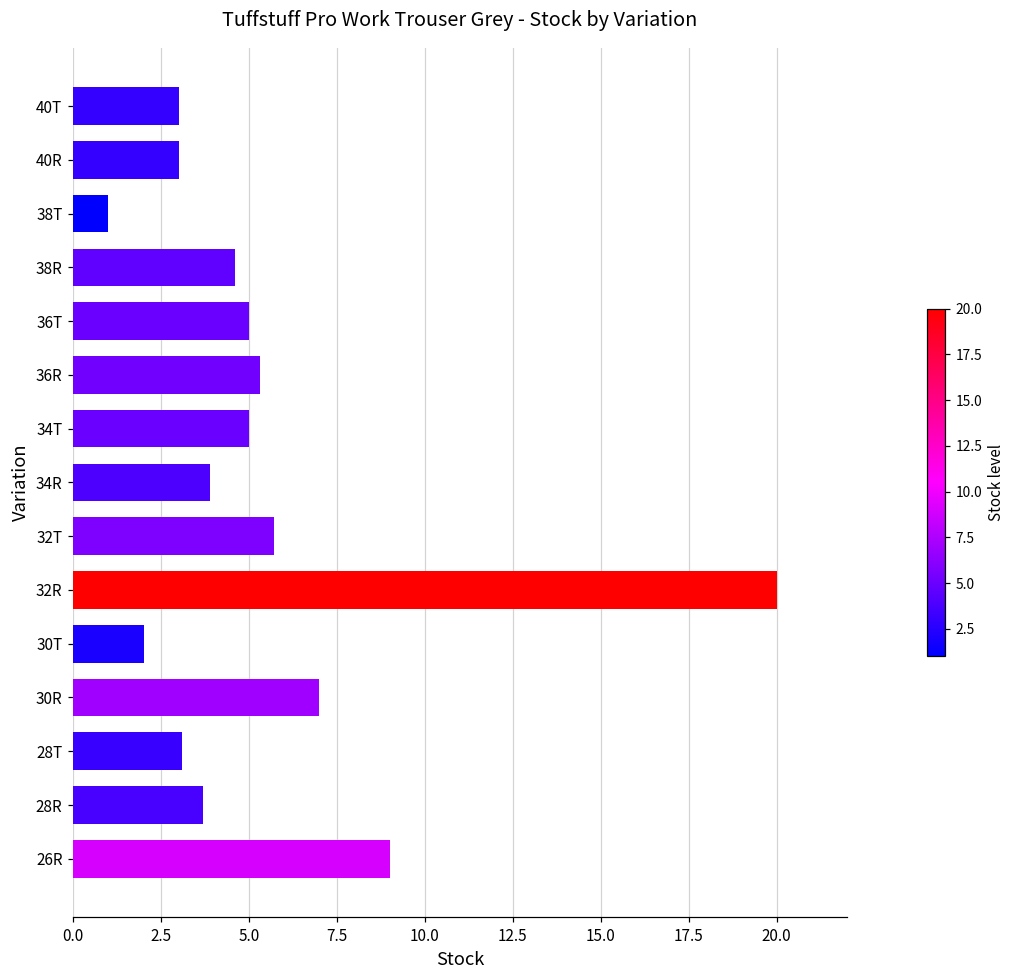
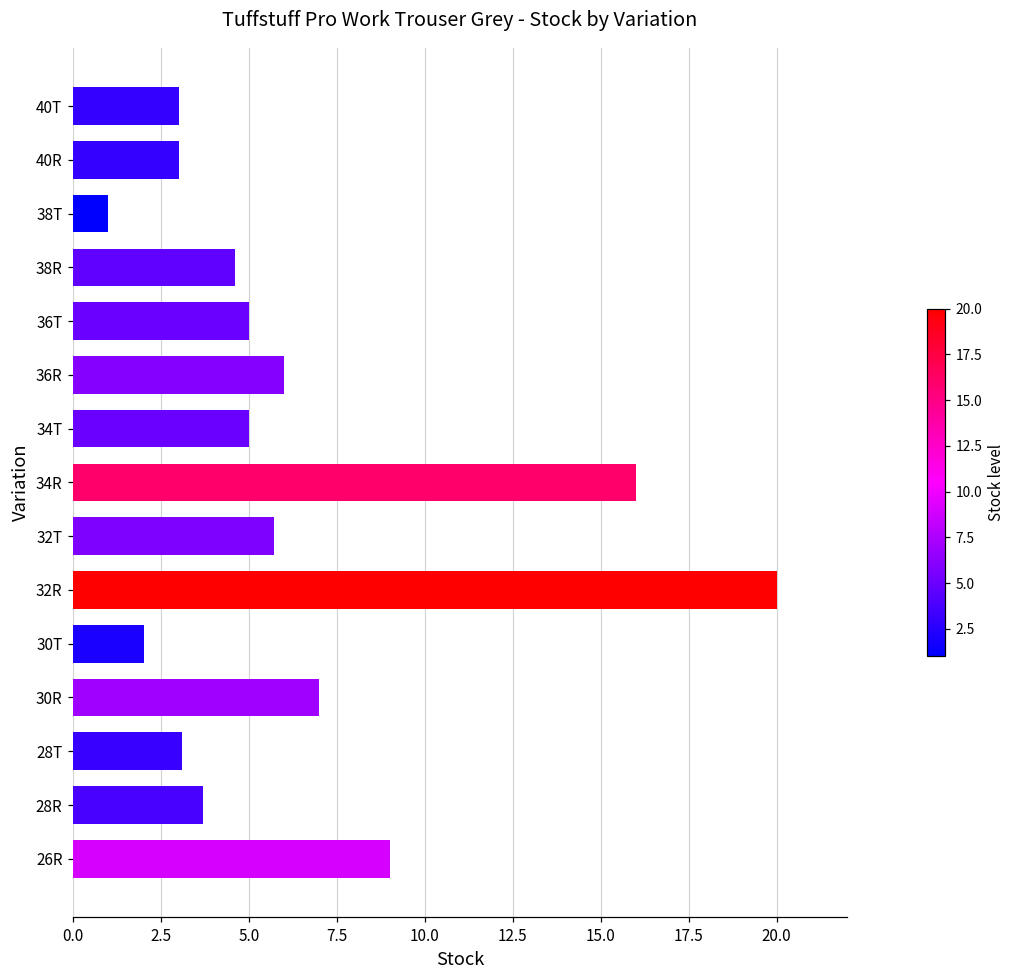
36R: 5.3 -> 6.0
34R: 3.9 -> 16.0
